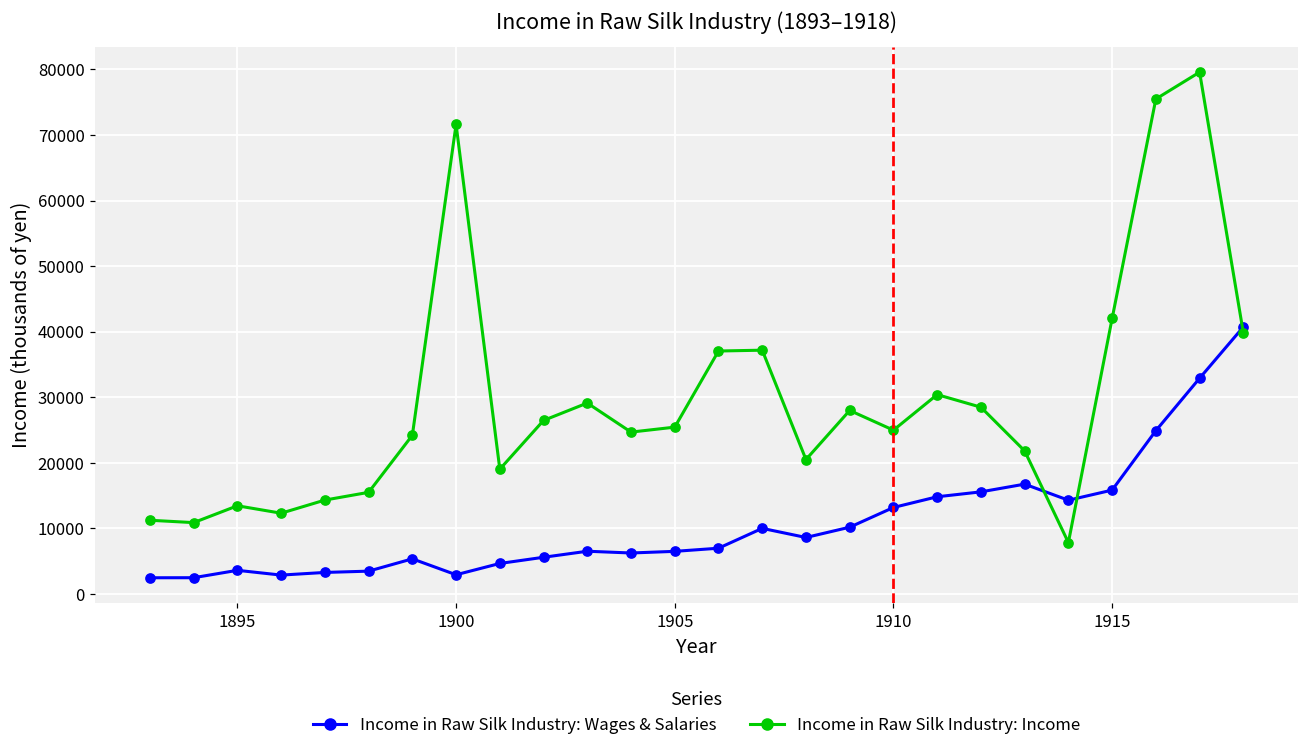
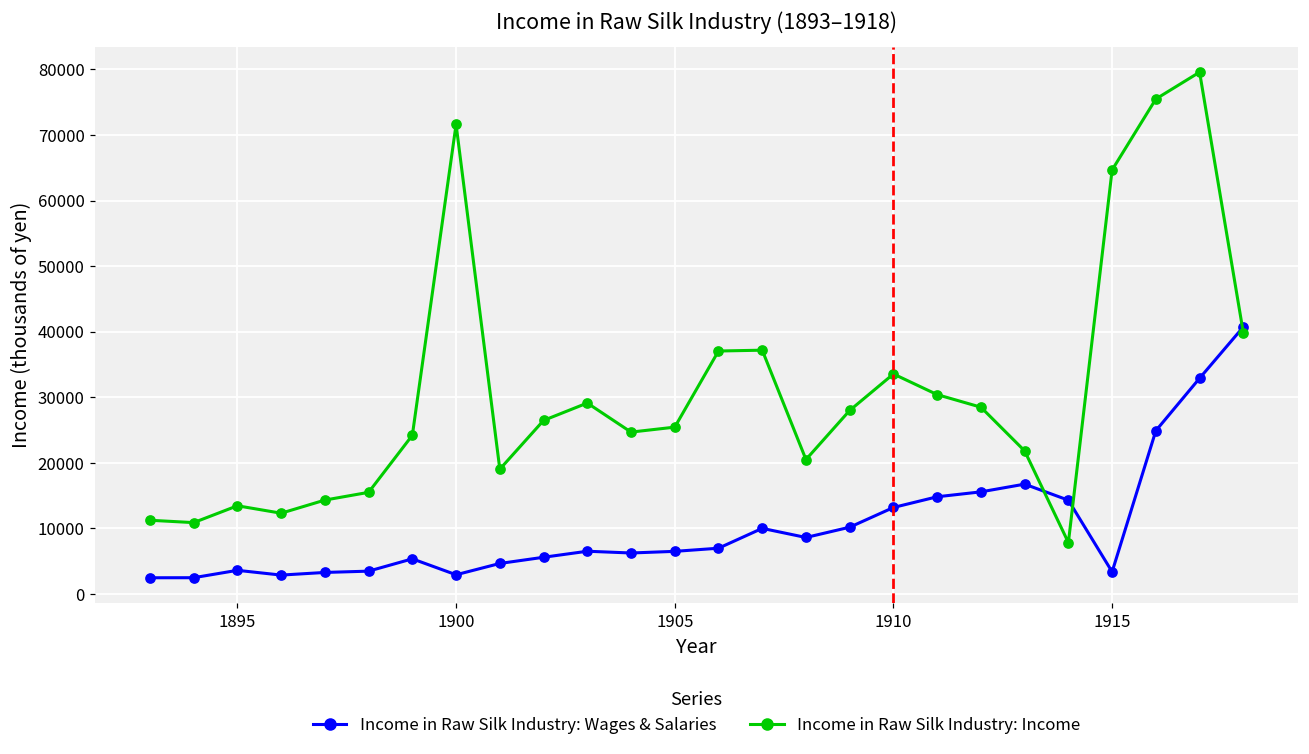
Income in Raw Silk Industry: Income, 1910: 25000 -> 34000
Income in Raw Silk Industry: Wages & Salaries, 1915: 16000 -> 3000
Income in Raw Silk Industry: Income, 1915: 42000 -> 65000
